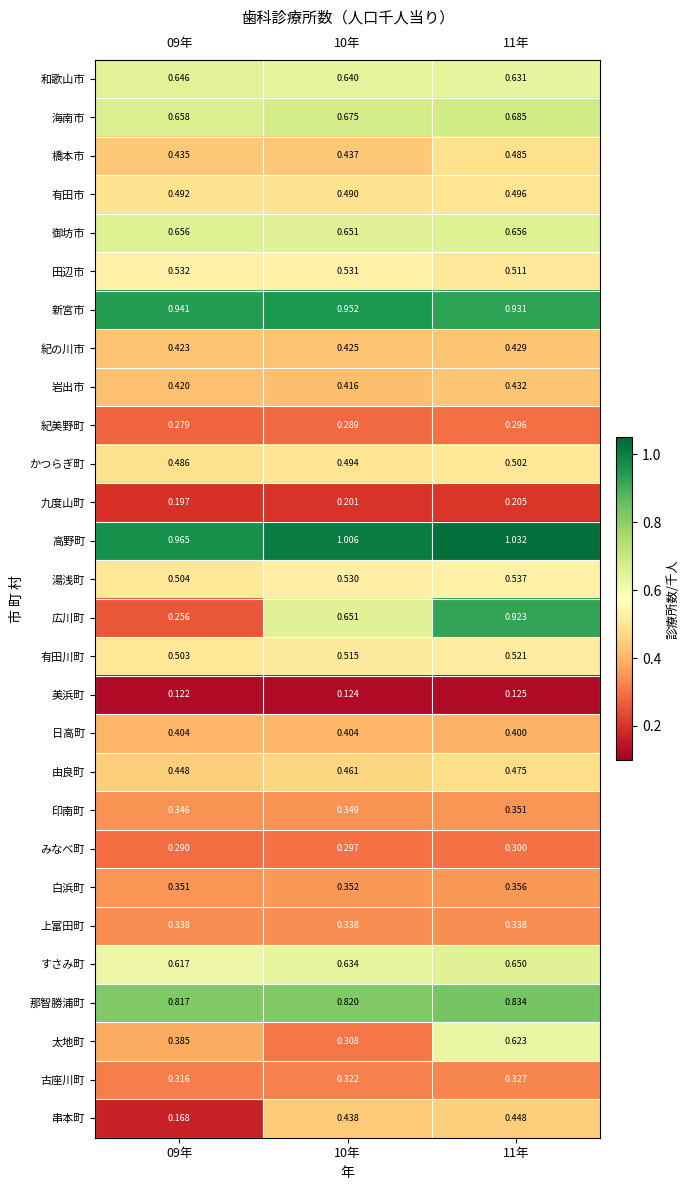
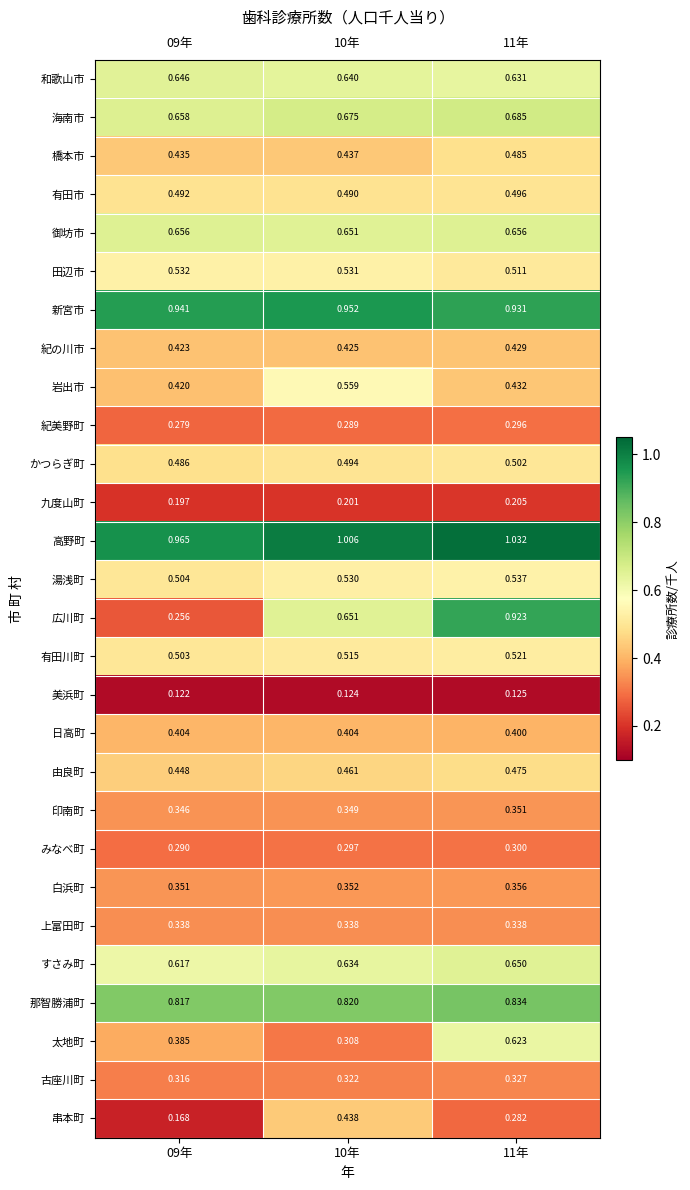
岩出市, 10年: 0.416 -> 0.559
串本町, 11年: 0.448 -> 0.282
